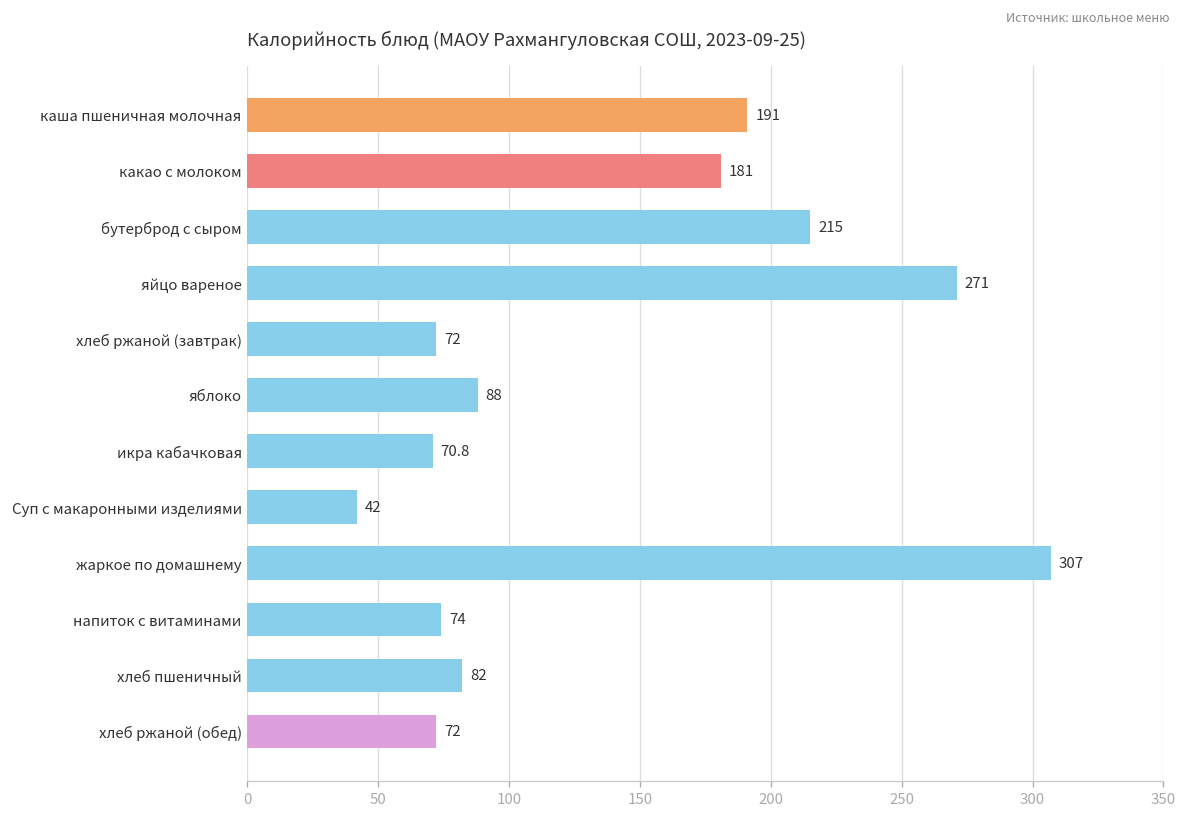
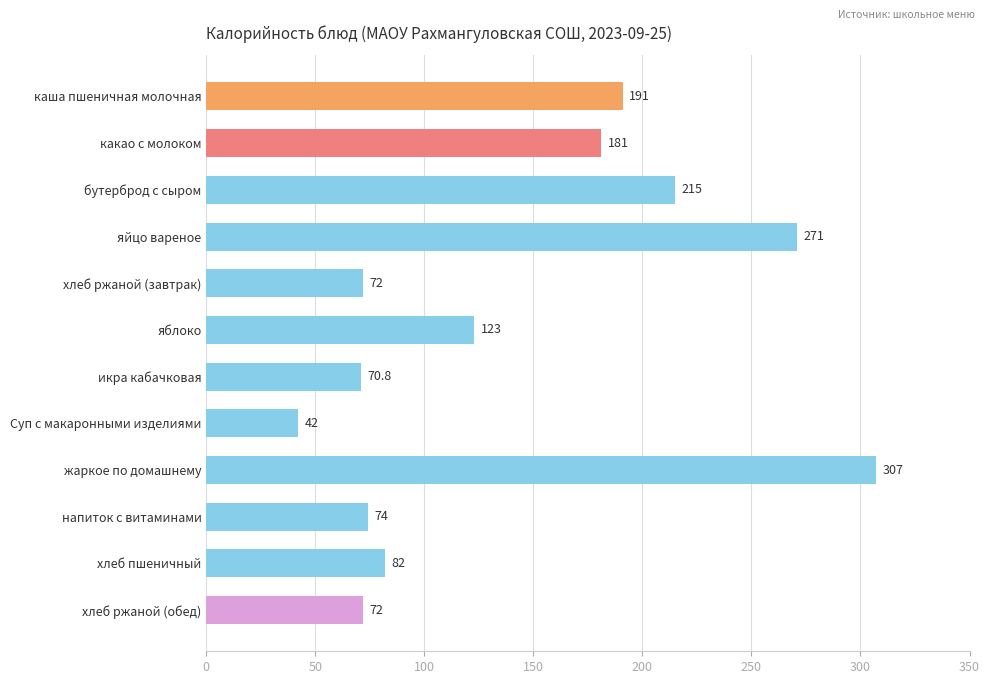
яблоко: 88 -> 123
